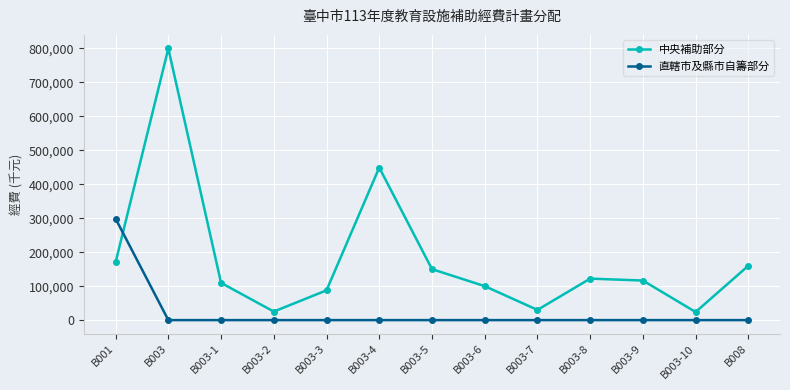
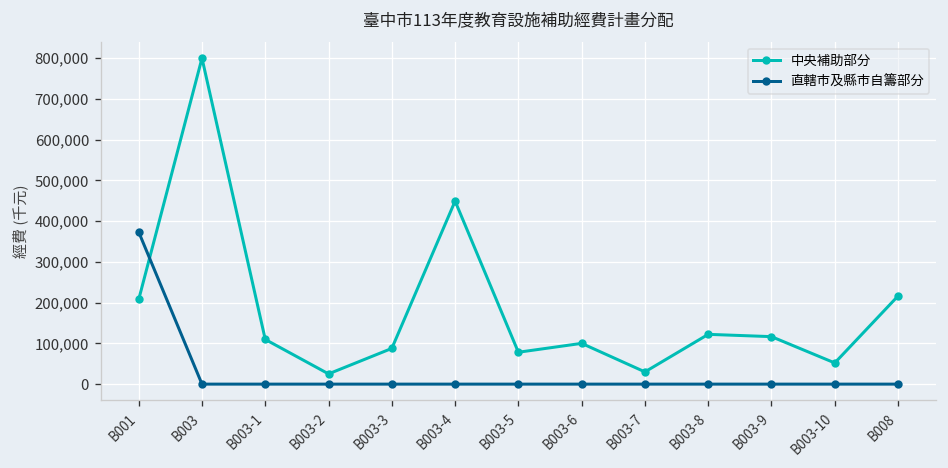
中央補助部分, B001: 170,000 -> 210,000
直轄市及縣市自籌部分, B001: 300,000 -> 370,000
中央補助部分, B003-5: 150,000 -> 80,000
中央補助部分, B003-10: 20,000 -> 50,000
中央補助部分, B008: 160,000 -> 220,000
